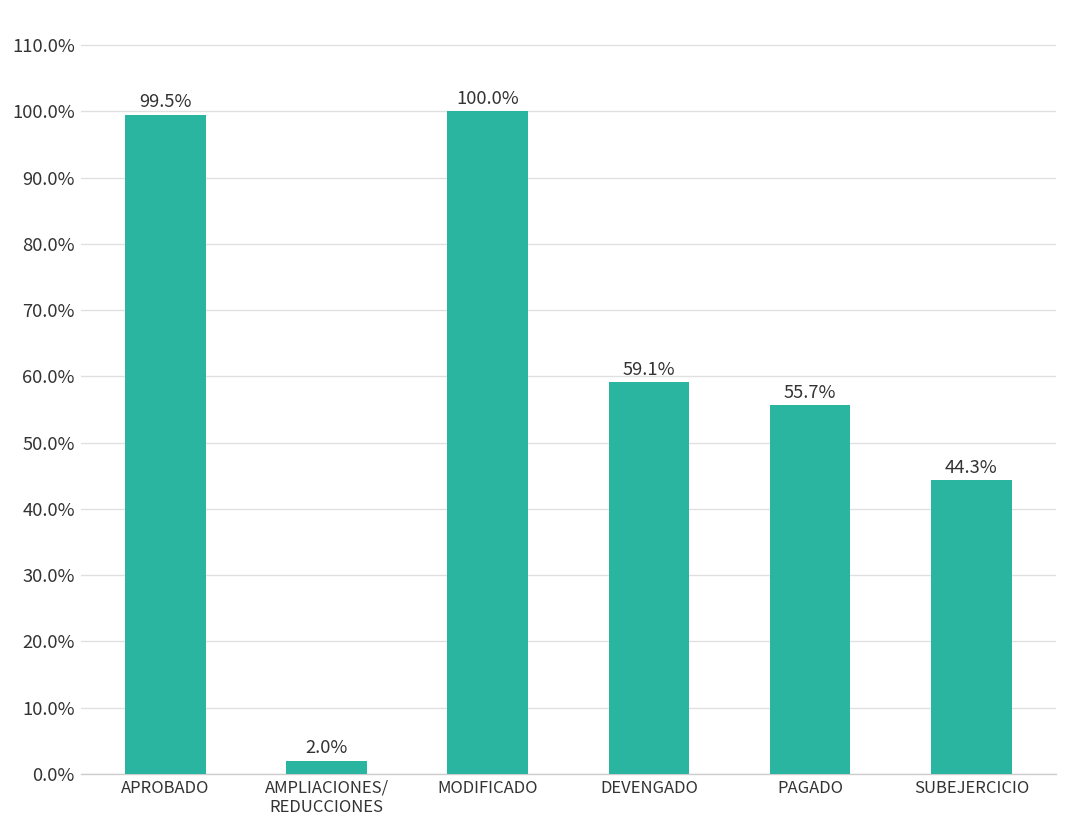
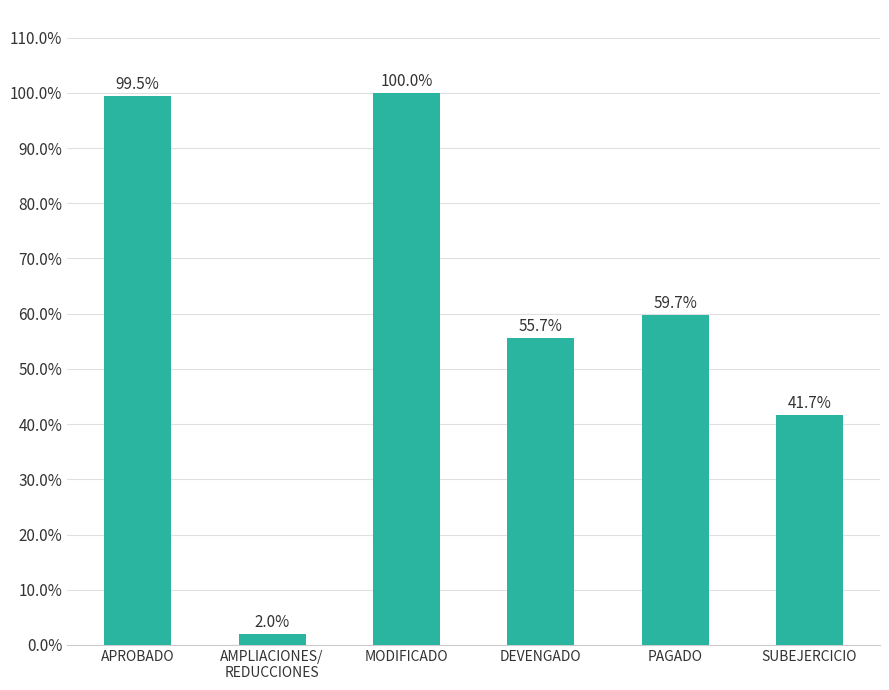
DEVENGADO: 59.1% -> 55.7%
PAGADO: 55.7% -> 59.7%
SUBEJERCICIO: 44.3% -> 41.7%
